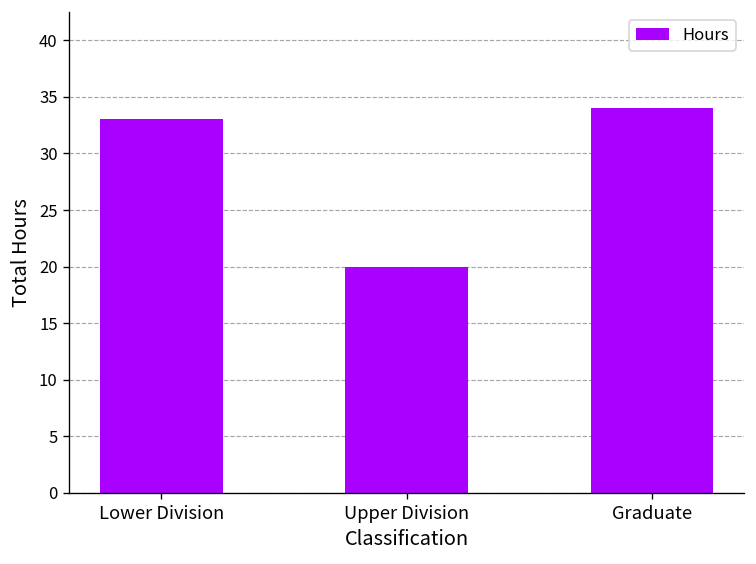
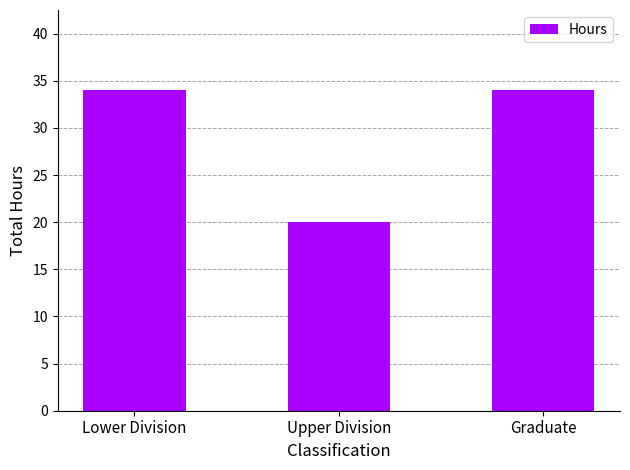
Lower Division: 33 -> 34
